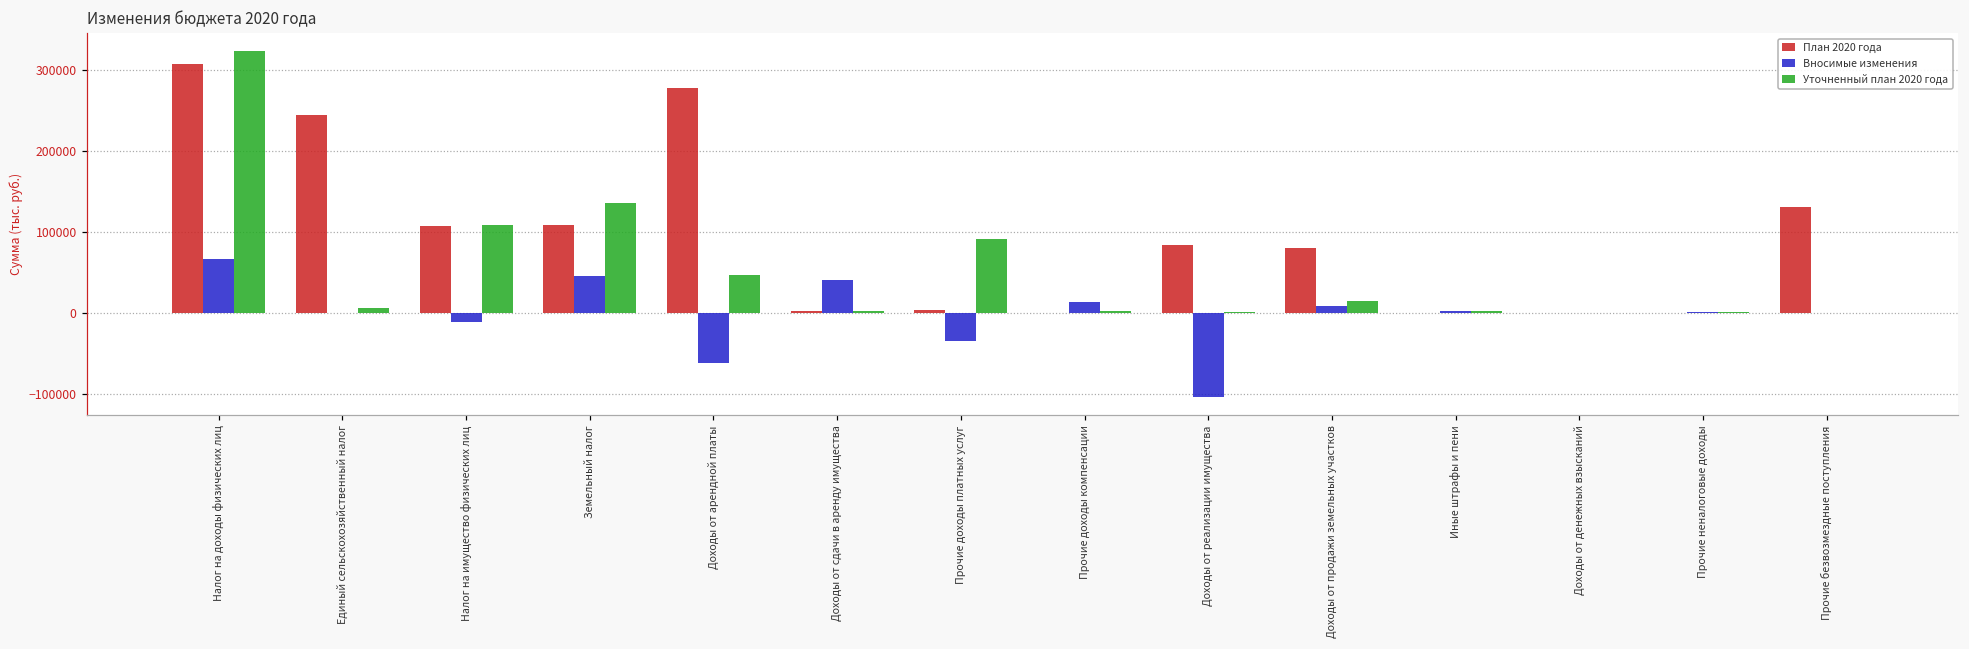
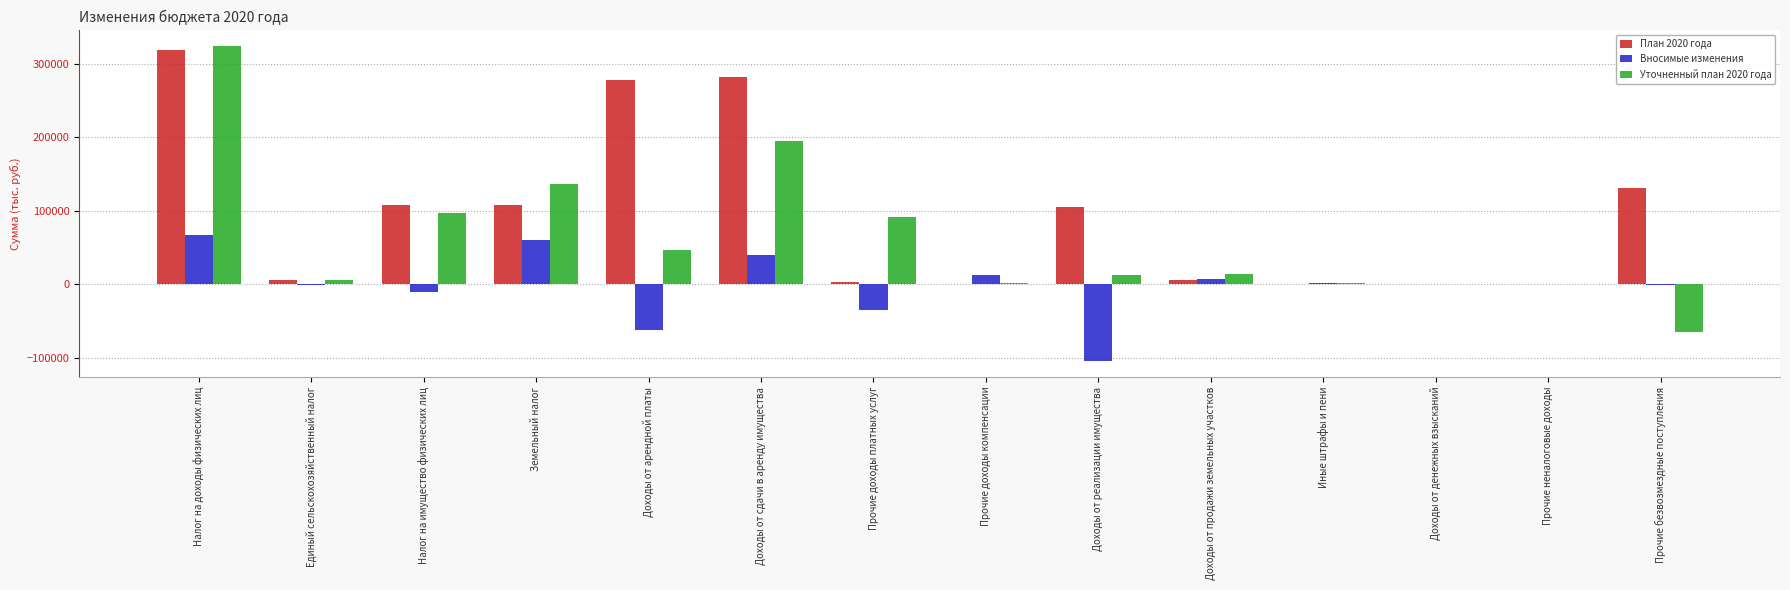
План 2020 года, Налог на доходы физических лиц: 310000 -> 320000
План 2020 года, Единый сельскохозяйственный налог: 240000 -> 10000
Уточненный план 2020 года, Налог на имущество физических лиц: 110000 -> 100000
Вносимые изменения, Земельный налог: 50000 -> 60000
План 2020 года, Доходы от сдачи в аренду имущества: 0 -> 280000
Уточненный план 2020 года, Доходы от сдачи в аренду имущества: 0 -> 190000
План 2020 года, Доходы от реализации имущества: 80000 -> 110000
Уточненный план 2020 года, Доходы от реализации имущества: 0 -> 10000
План 2020 года, Доходы от продажи земельных участков: 80000 -> 10000
Уточненный план 2020 года, Прочие безвозмездные поступления: 0 -> -70000
